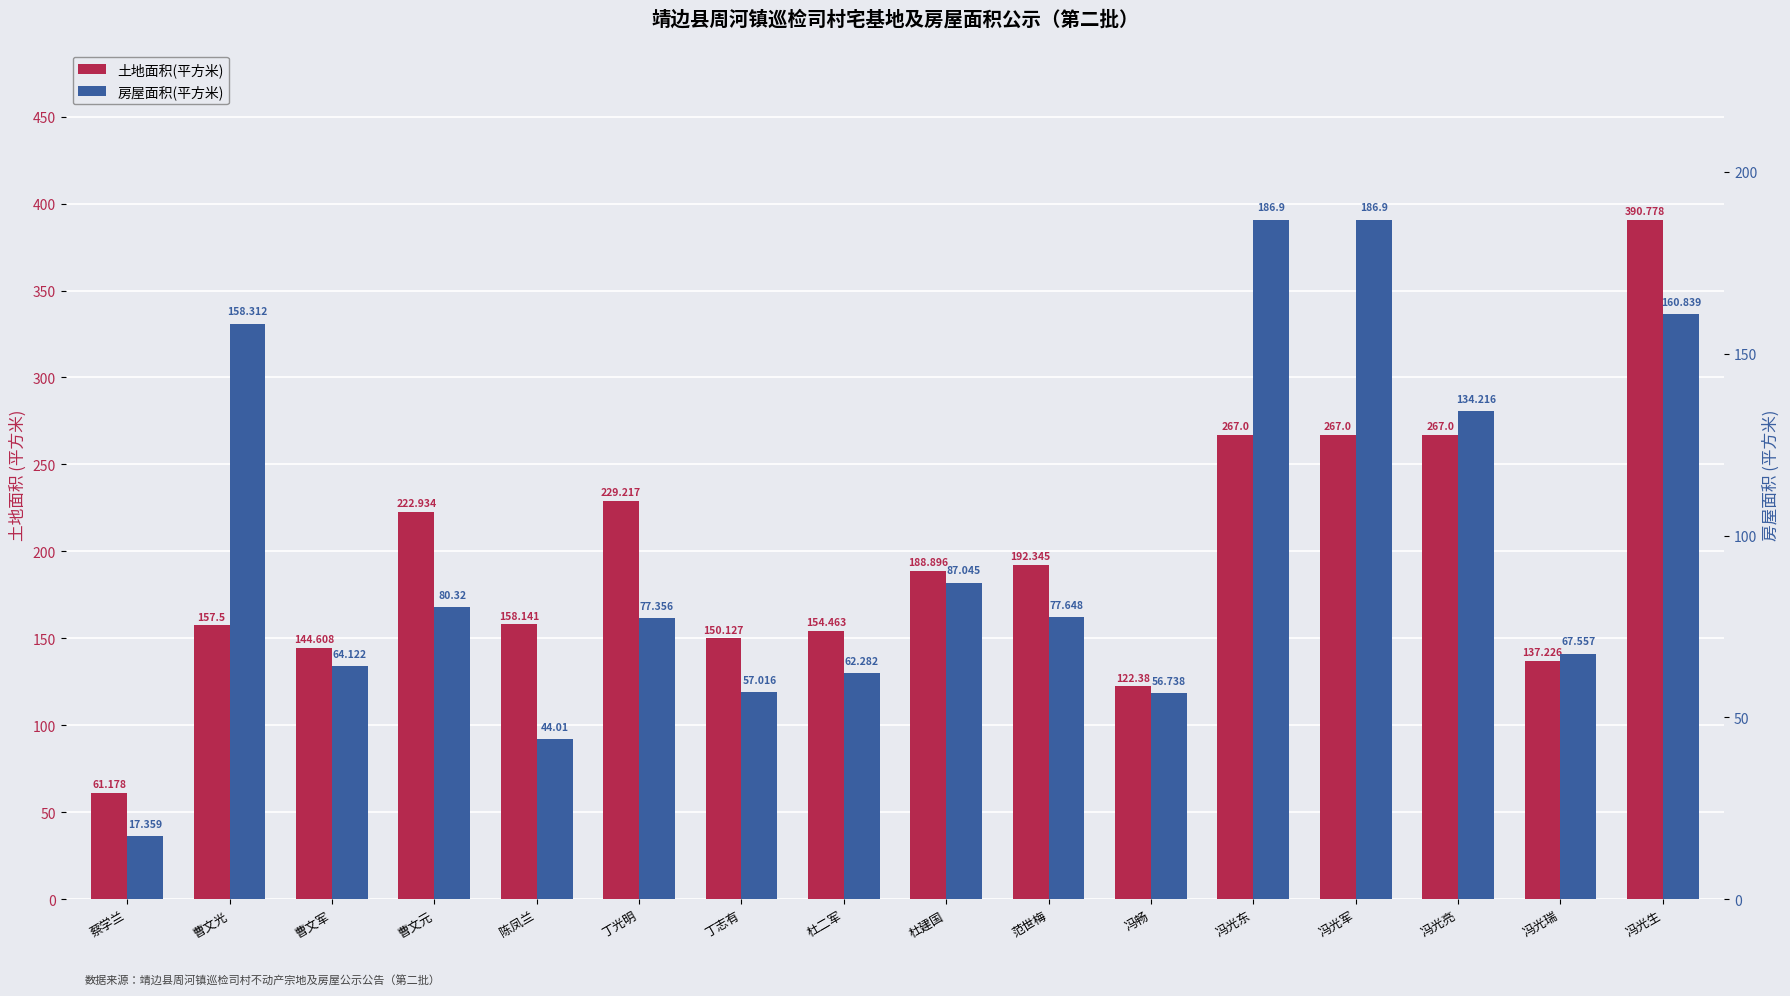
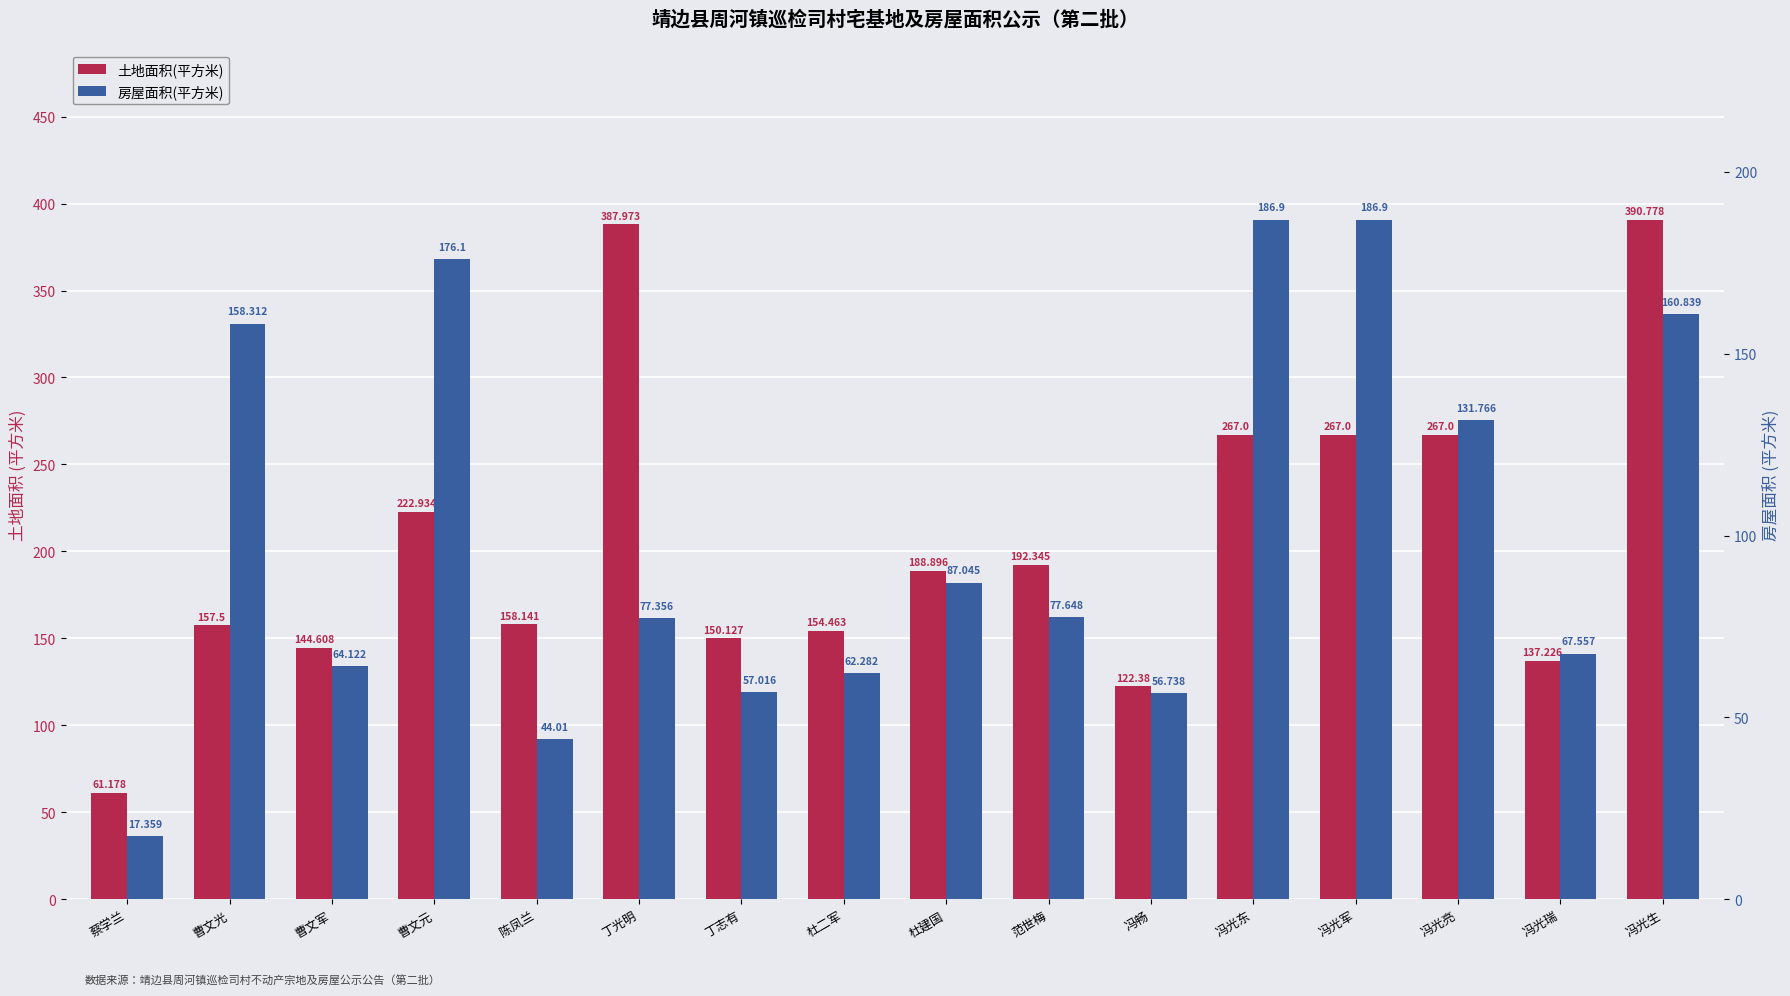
土地面积(平方米), 丁光明: 229.217 -> 387.973
房屋面积(平方米), 曹文元: 80.32 -> 176.1
房屋面积(平方米), 冯光亮: 134.216 -> 131.766
